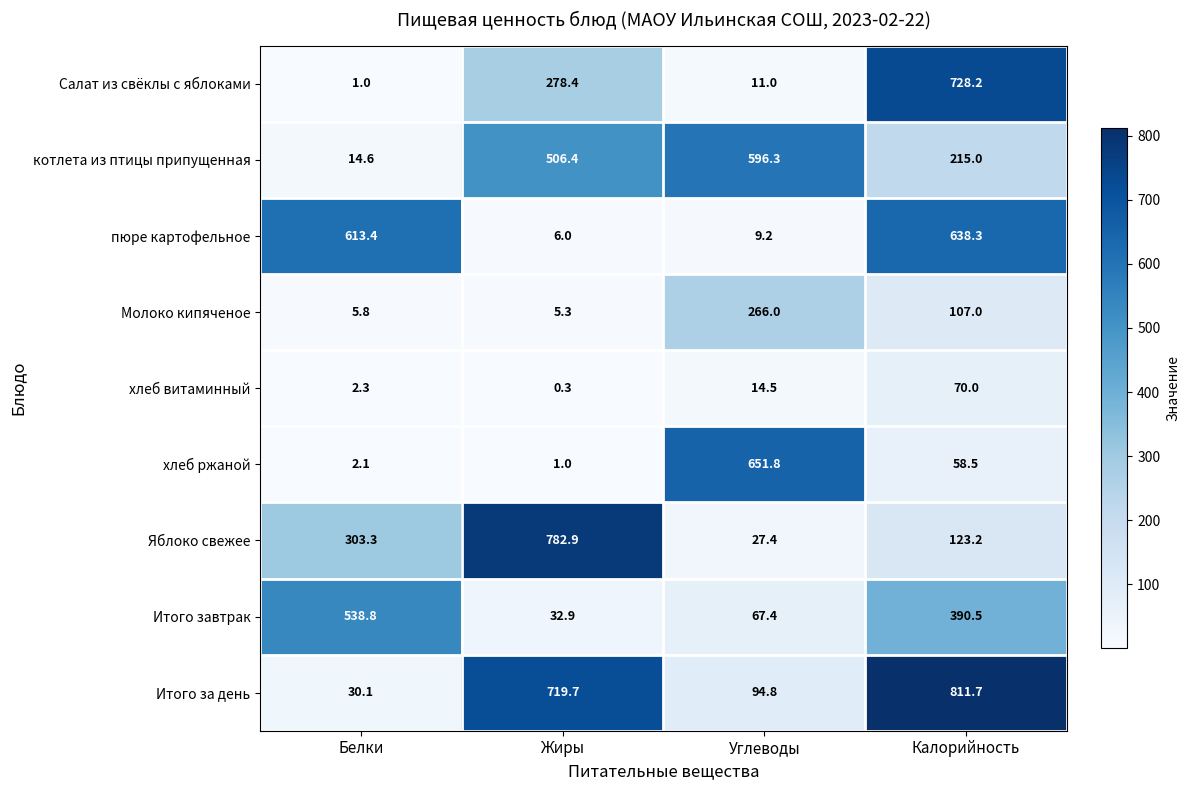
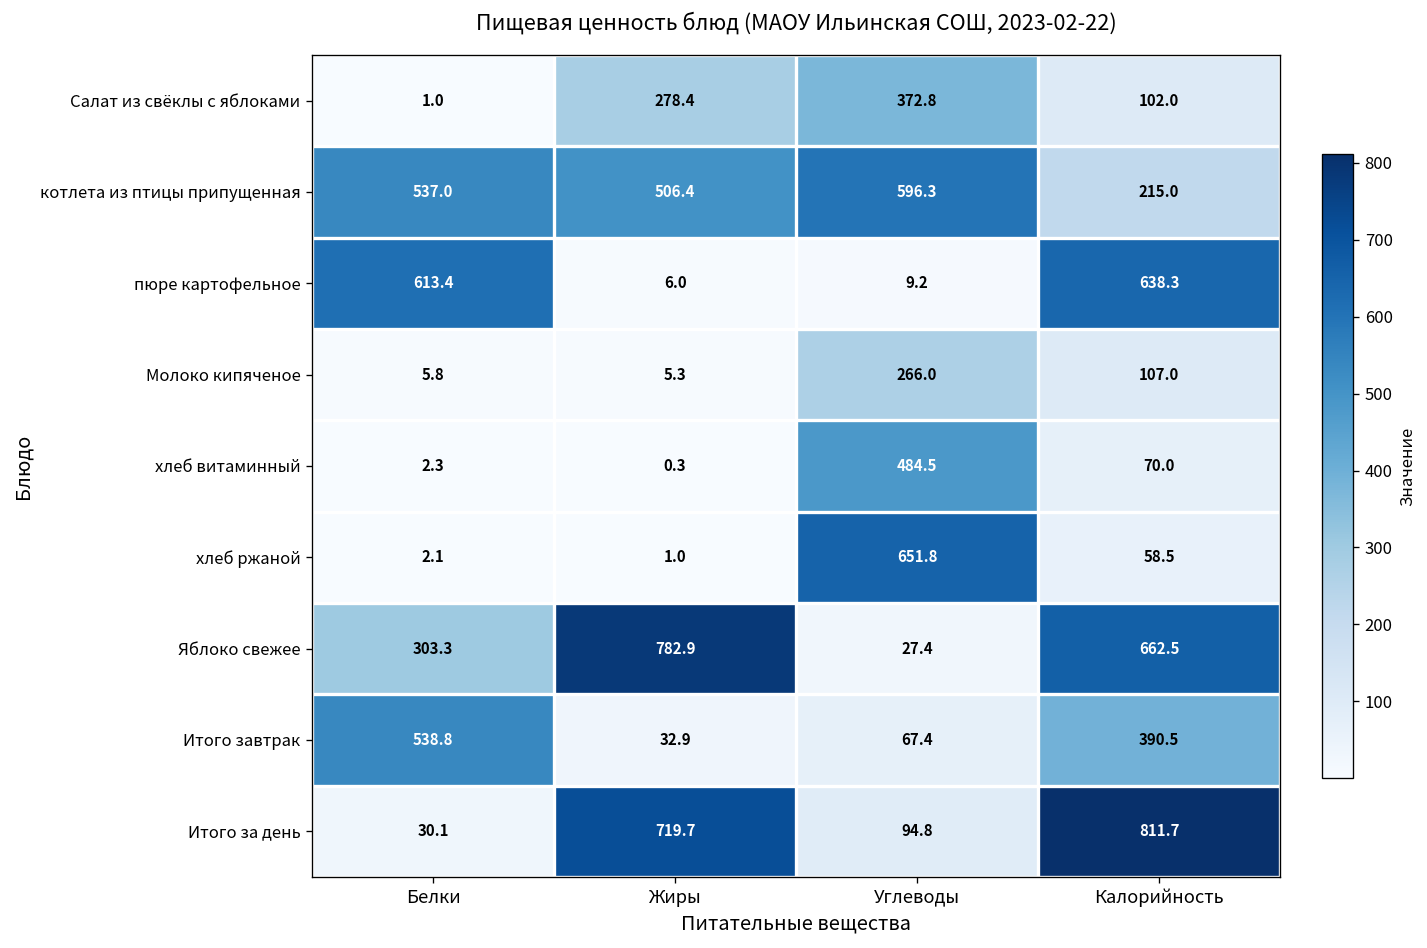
Салат из свёклы с яблоками, Углеводы: 11.0 -> 372.8
Салат из свёклы с яблоками, Калорийность: 728.2 -> 102.0
котлета из птицы припущенная, Белки: 14.6 -> 537.0
хлеб витаминный, Углеводы: 14.5 -> 484.5
Яблоко свежее, Калорийность: 123.2 -> 662.5
